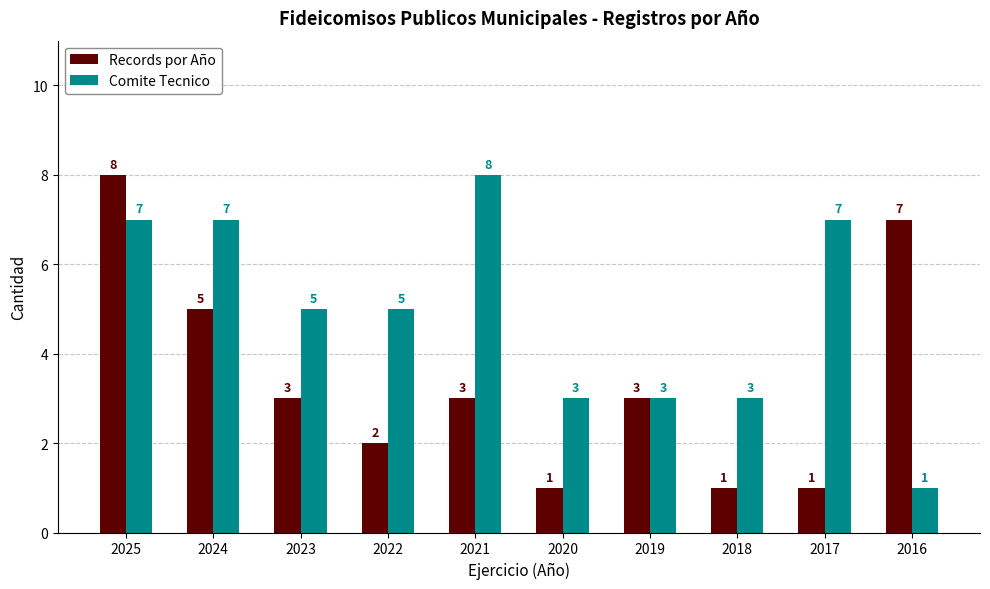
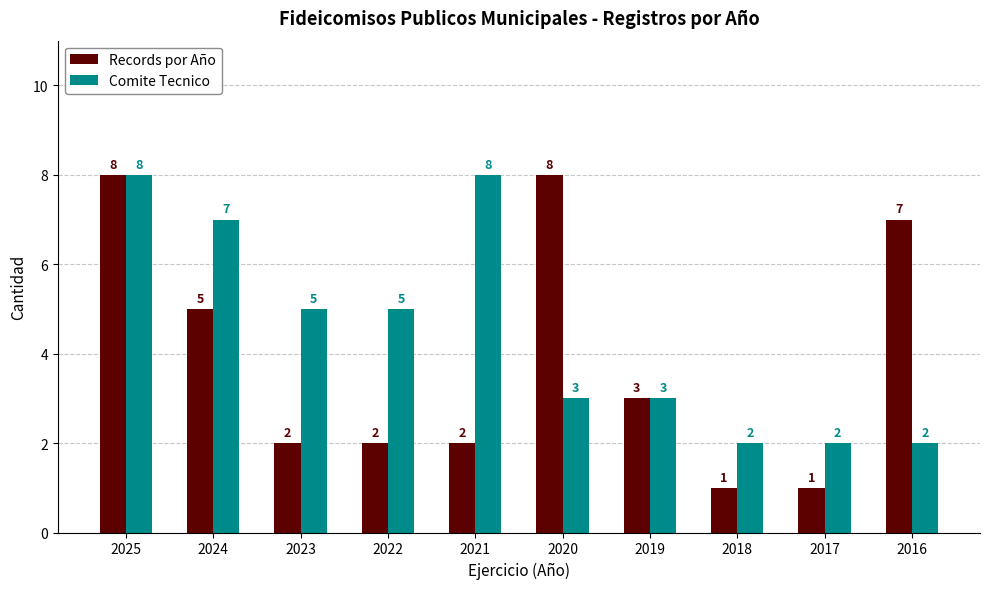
Comite Tecnico, 2025: 7 -> 8
Records por Año, 2023: 3 -> 2
Records por Año, 2021: 3 -> 2
Records por Año, 2020: 1 -> 8
Comite Tecnico, 2018: 3 -> 2
Comite Tecnico, 2017: 7 -> 2
Comite Tecnico, 2016: 1 -> 2
